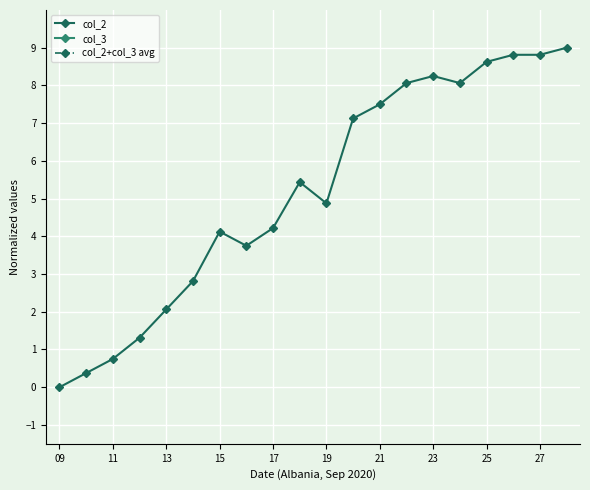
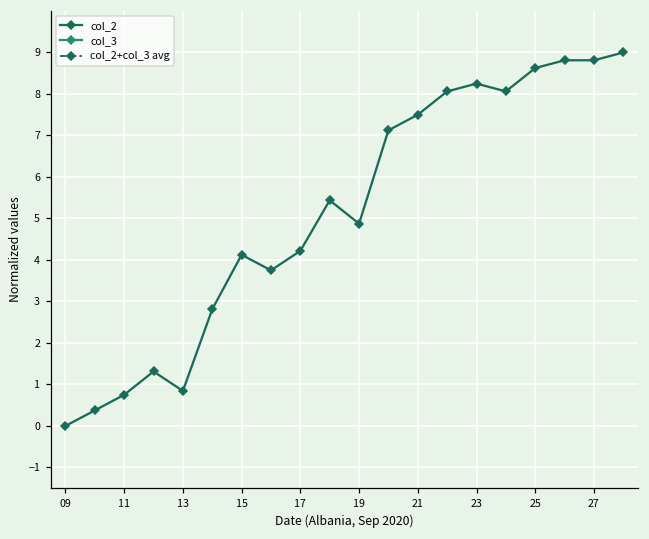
13: 2.1 -> 0.8
